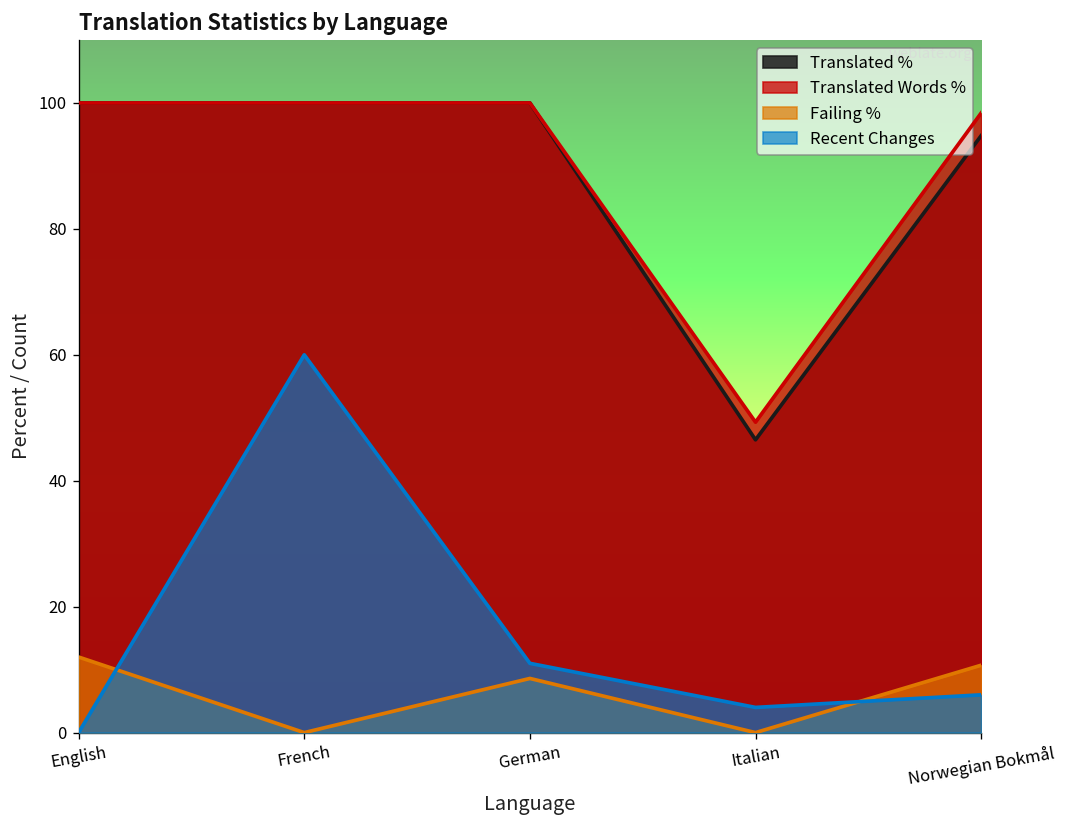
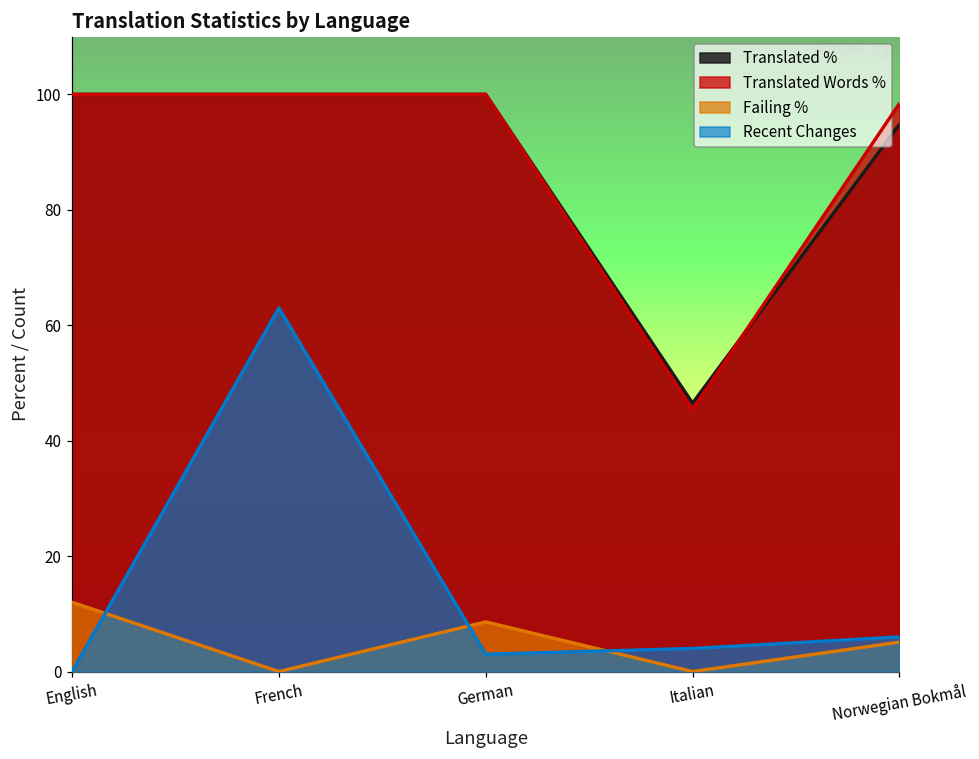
Recent Changes, French: 60 -> 63
Recent Changes, German: 11 -> 3
Translated Words %, Italian: 49 -> 45
Failing %, Norwegian Bokmål: 11 -> 5
